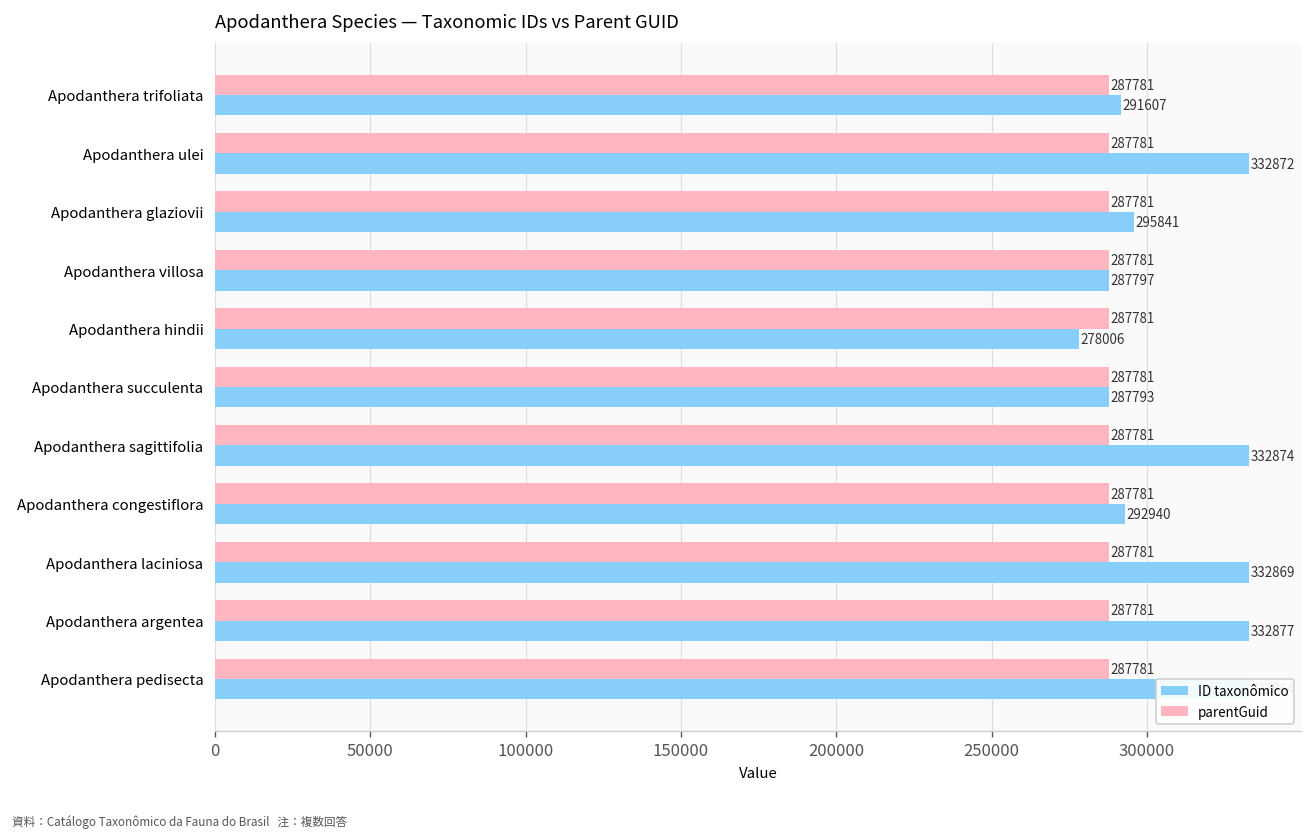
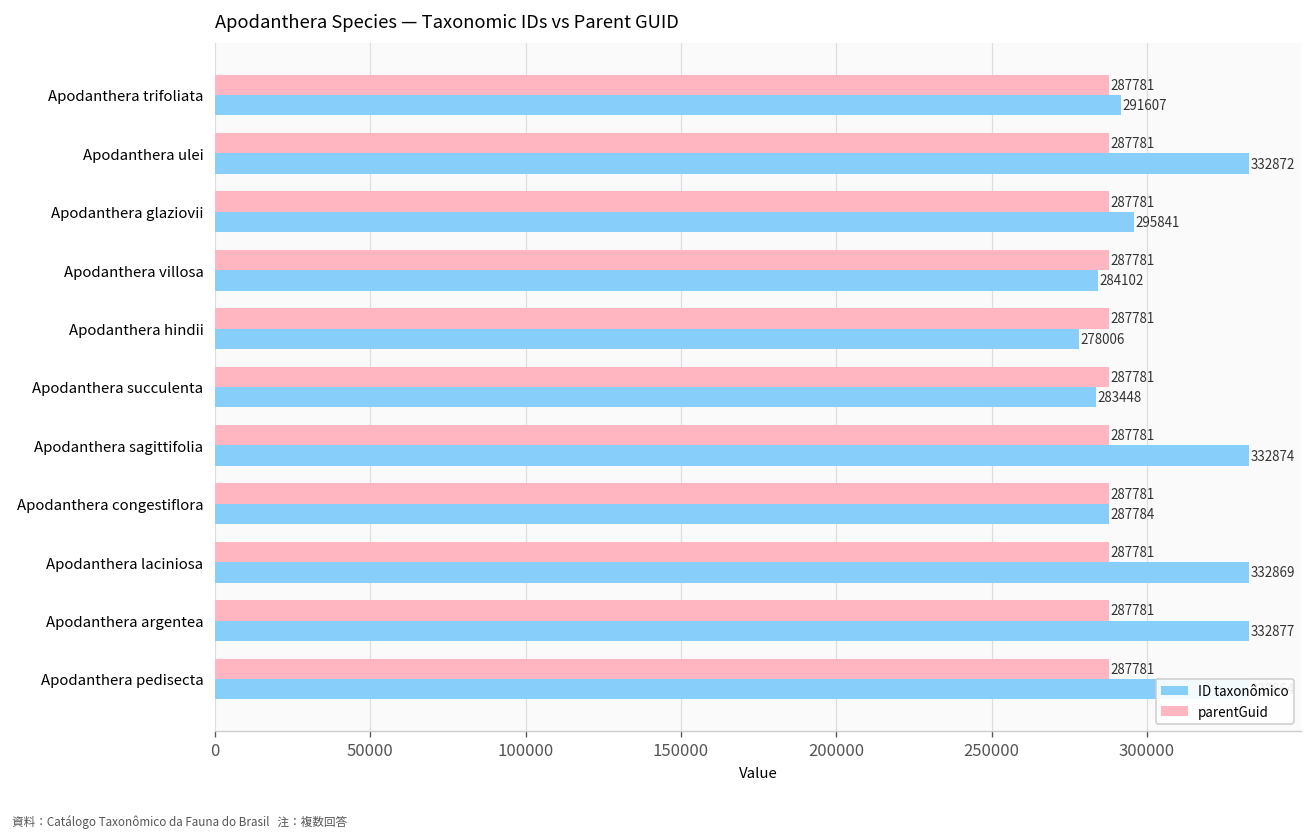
ID taxonômico, Apodanthera villosa: 287797 -> 284102
ID taxonômico, Apodanthera succulenta: 287793 -> 283448
ID taxonômico, Apodanthera congestiflora: 292940 -> 287784
